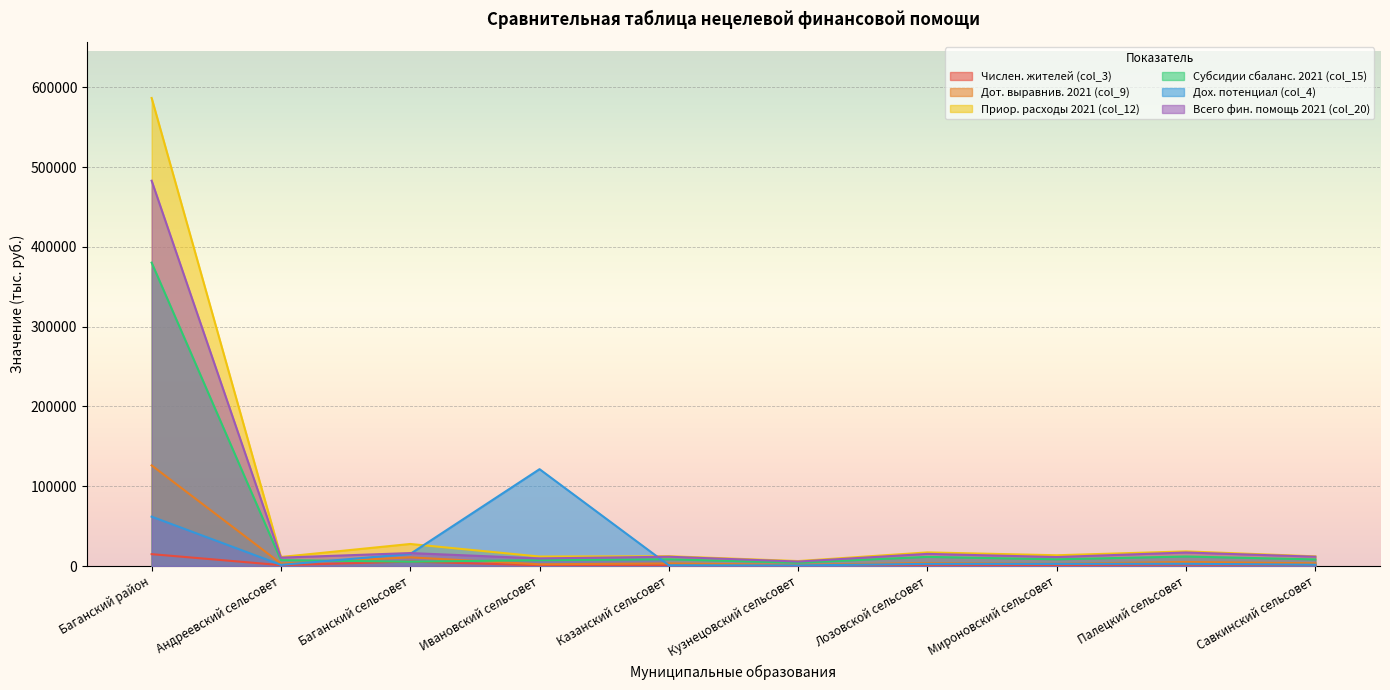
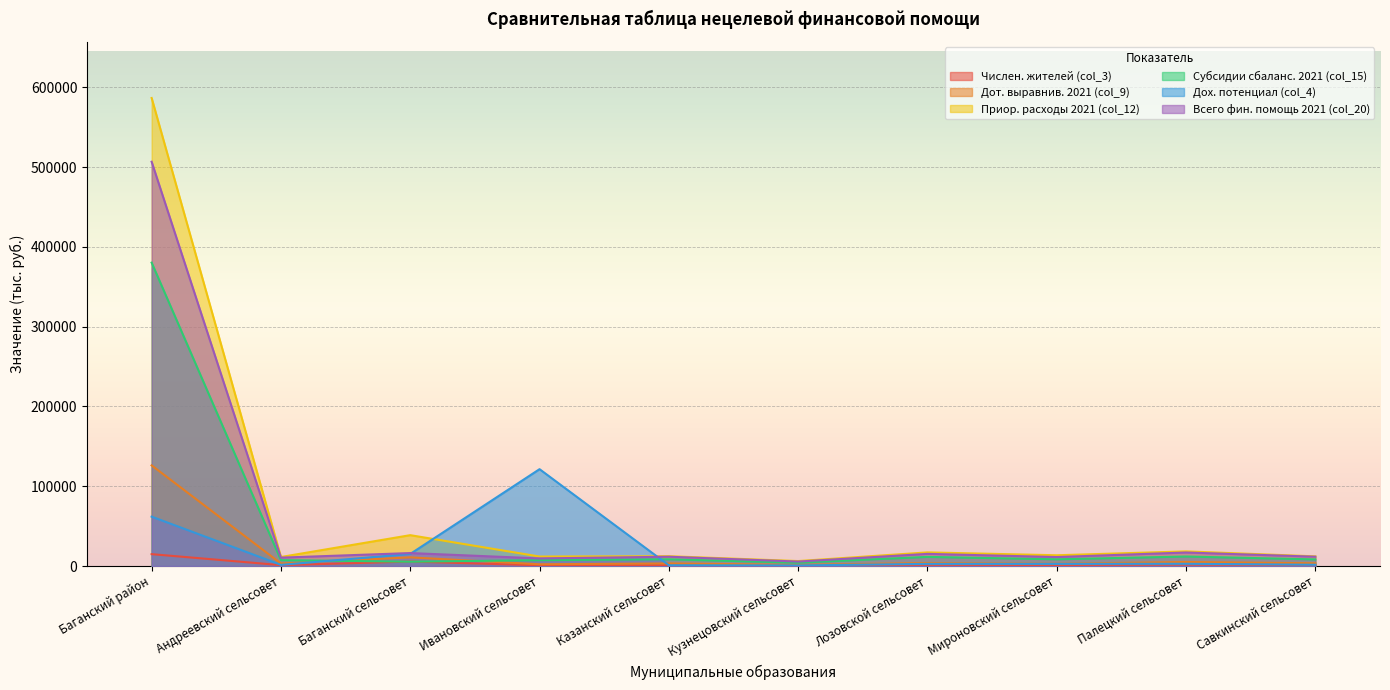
Всего фин. помощь 2021 (col_20), Баганский район: 480000 -> 510000
Приор. расходы 2021 (col_12), Баганский сельсовет: 30000 -> 40000
